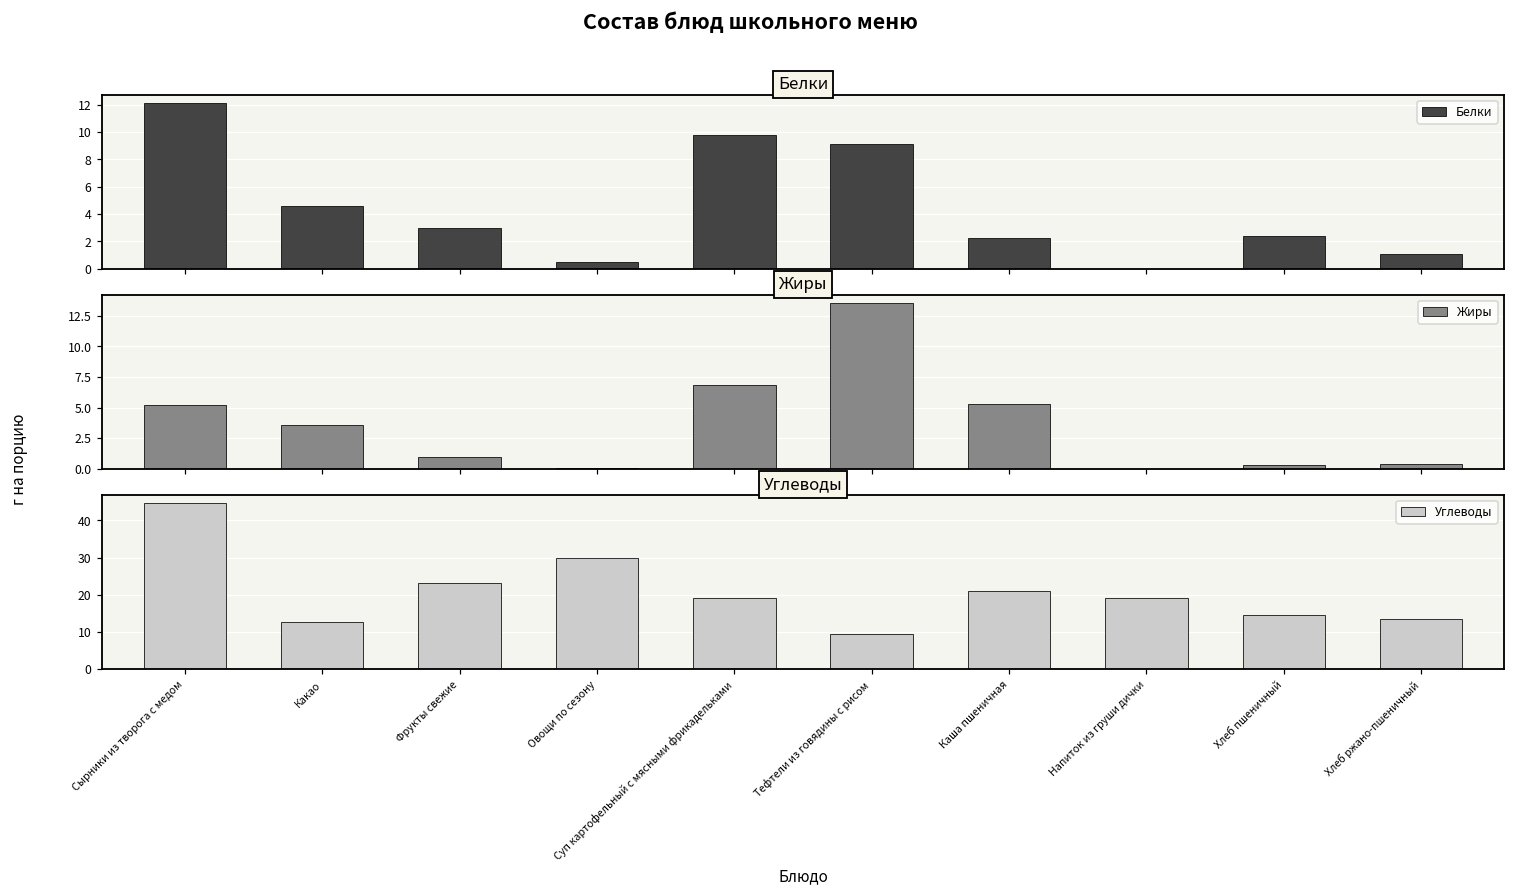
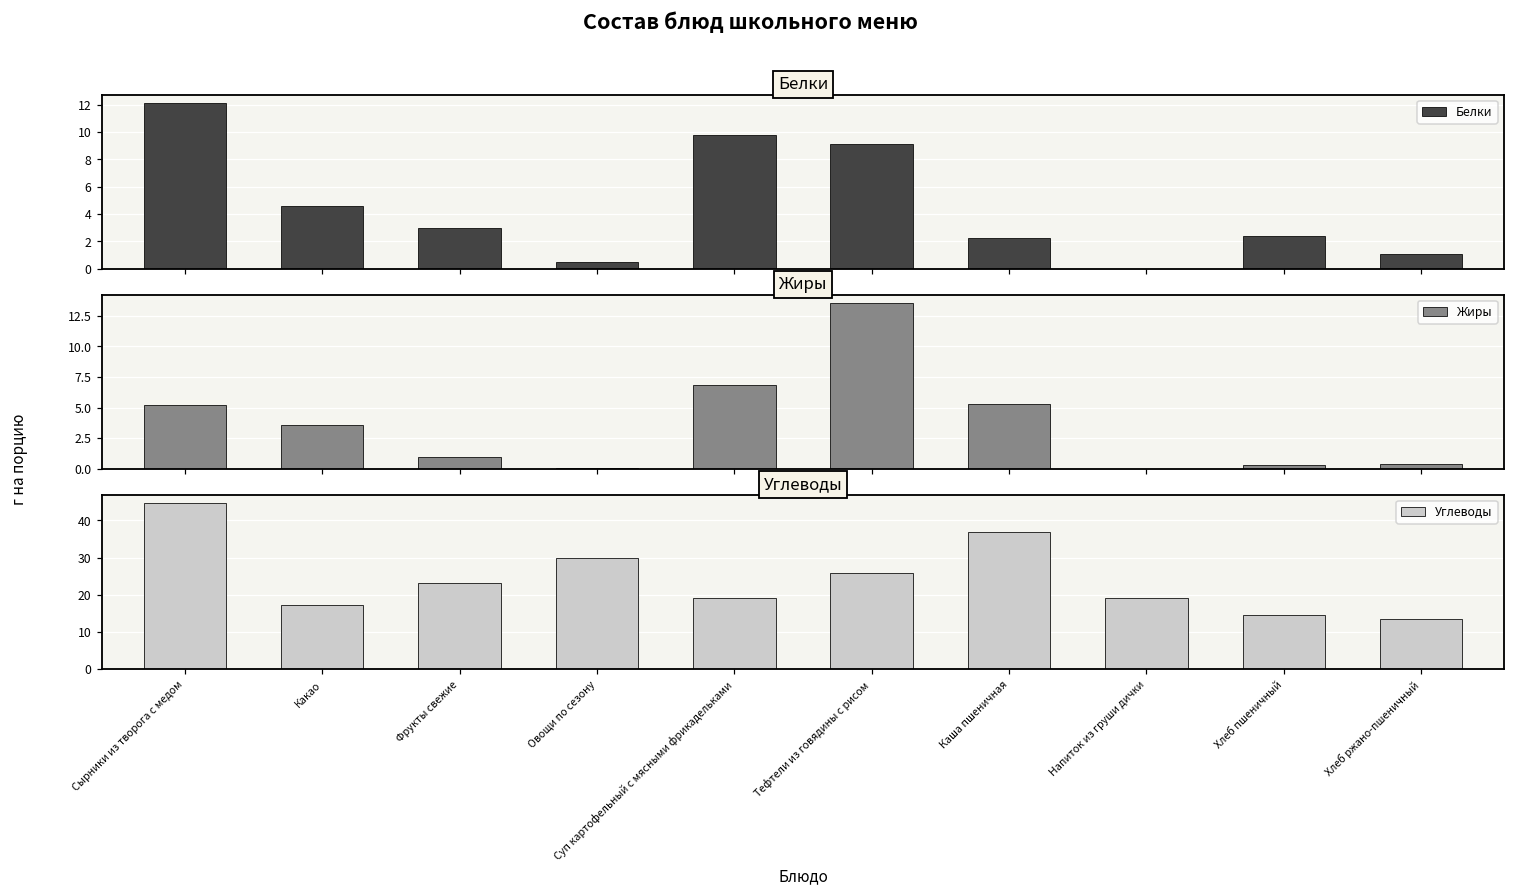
Углеводы, Какао: 13 -> 17
Углеводы, Тефтели из говядины с рисом: 9 -> 26
Углеводы, Каша пшеничная: 21 -> 37
